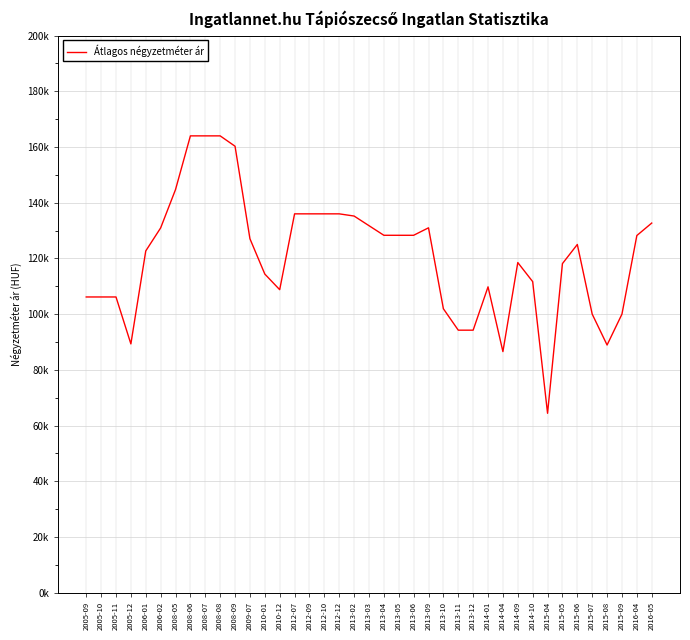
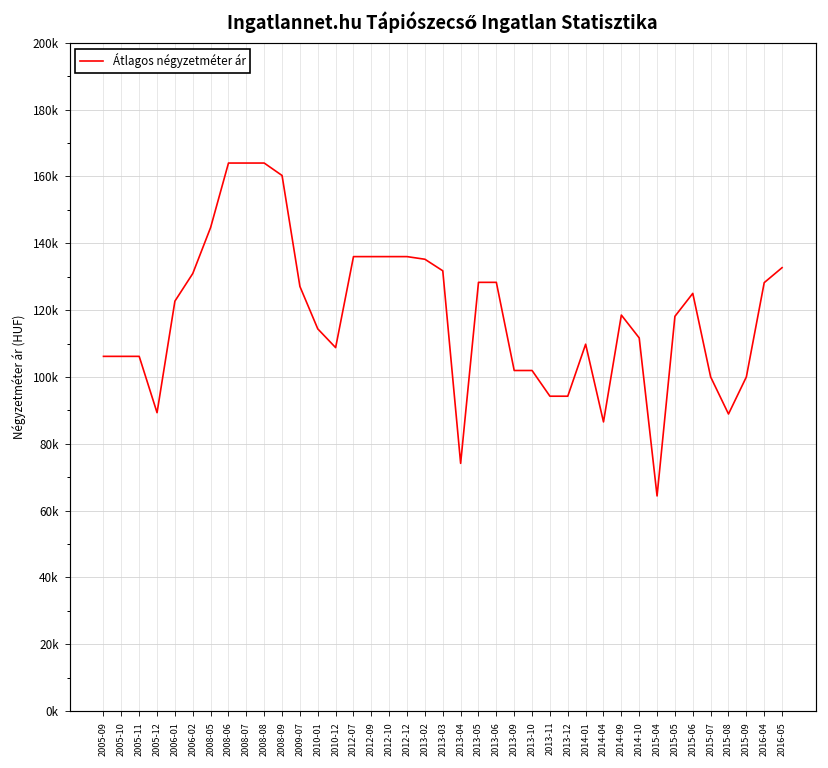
2013-04: 128000 -> 74000
2013-09: 131000 -> 102000
